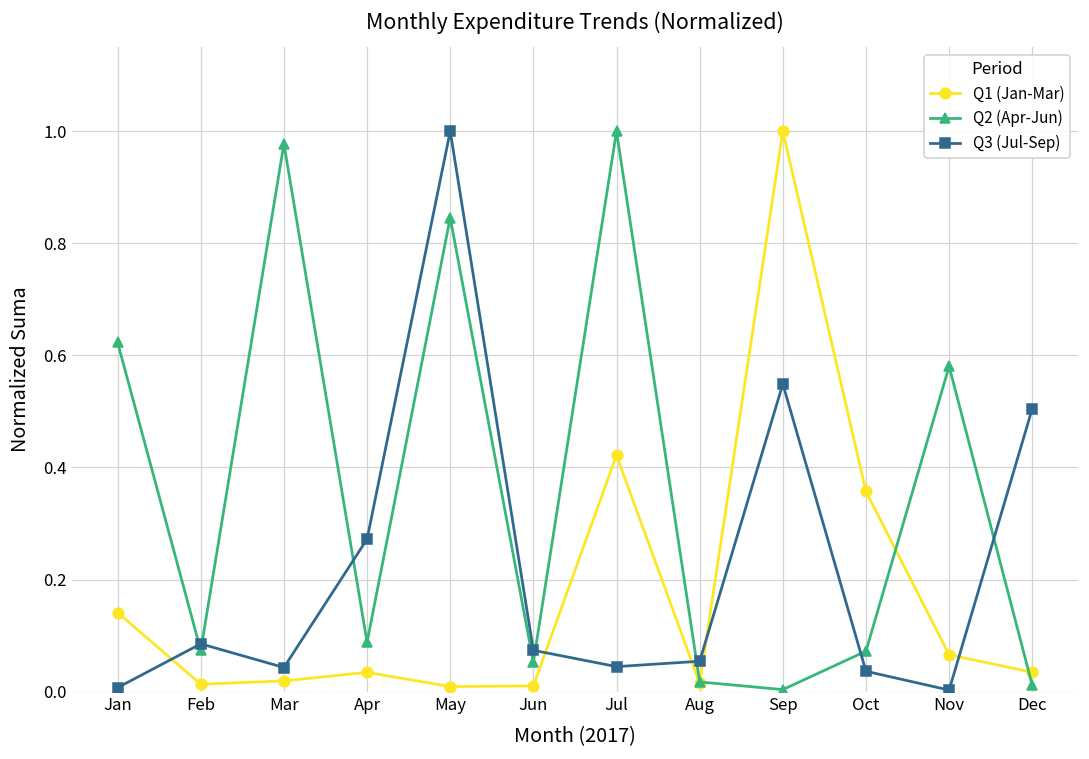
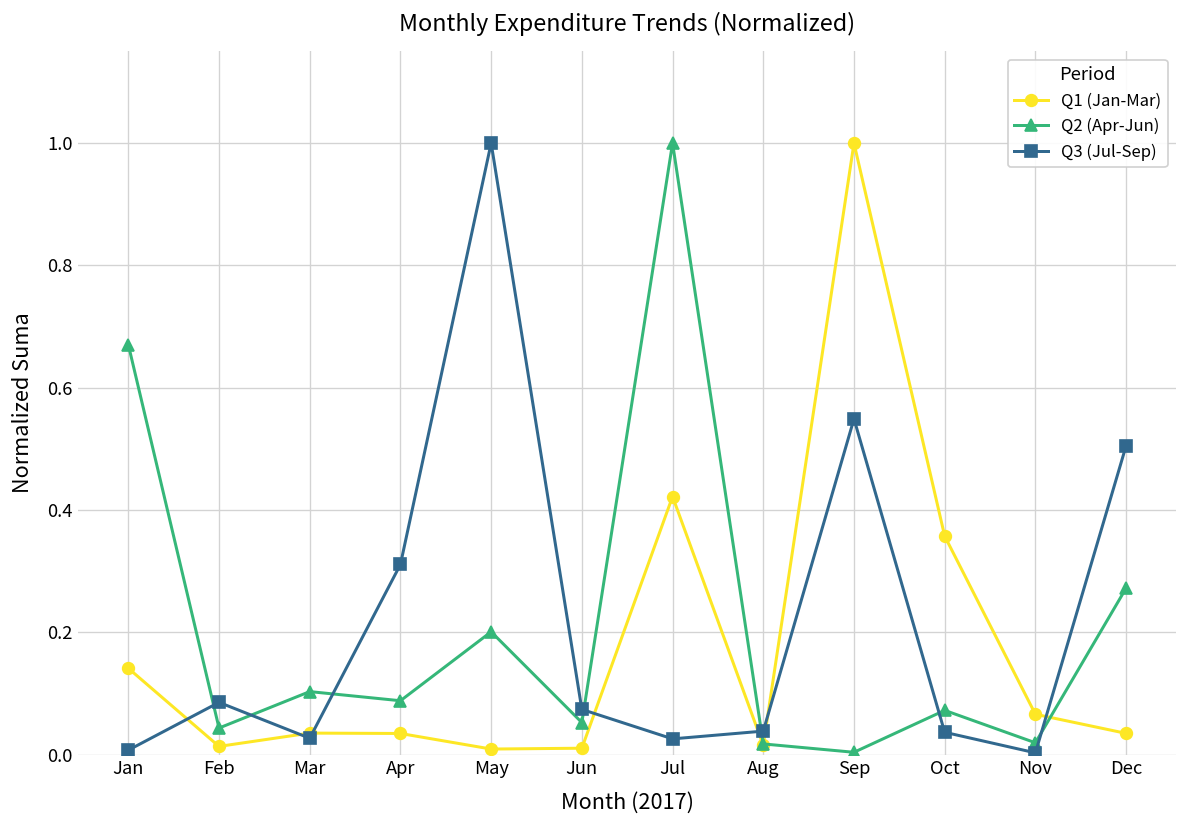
Q2 (Apr-Jun), Jan: 0.62 -> 0.67
Q2 (Apr-Jun), Feb: 0.07 -> 0.04
Q1 (Jan-Mar), Mar: 0.02 -> 0.04
Q2 (Apr-Jun), Mar: 0.98 -> 0.10
Q3 (Jul-Sep), Mar: 0.04 -> 0.03
Q3 (Jul-Sep), Apr: 0.27 -> 0.31
Q2 (Apr-Jun), May: 0.85 -> 0.20
Q3 (Jul-Sep), Jul: 0.04 -> 0.03
Q3 (Jul-Sep), Aug: 0.05 -> 0.04
Q2 (Apr-Jun), Nov: 0.58 -> 0.02
Q2 (Apr-Jun), Dec: 0.01 -> 0.27
